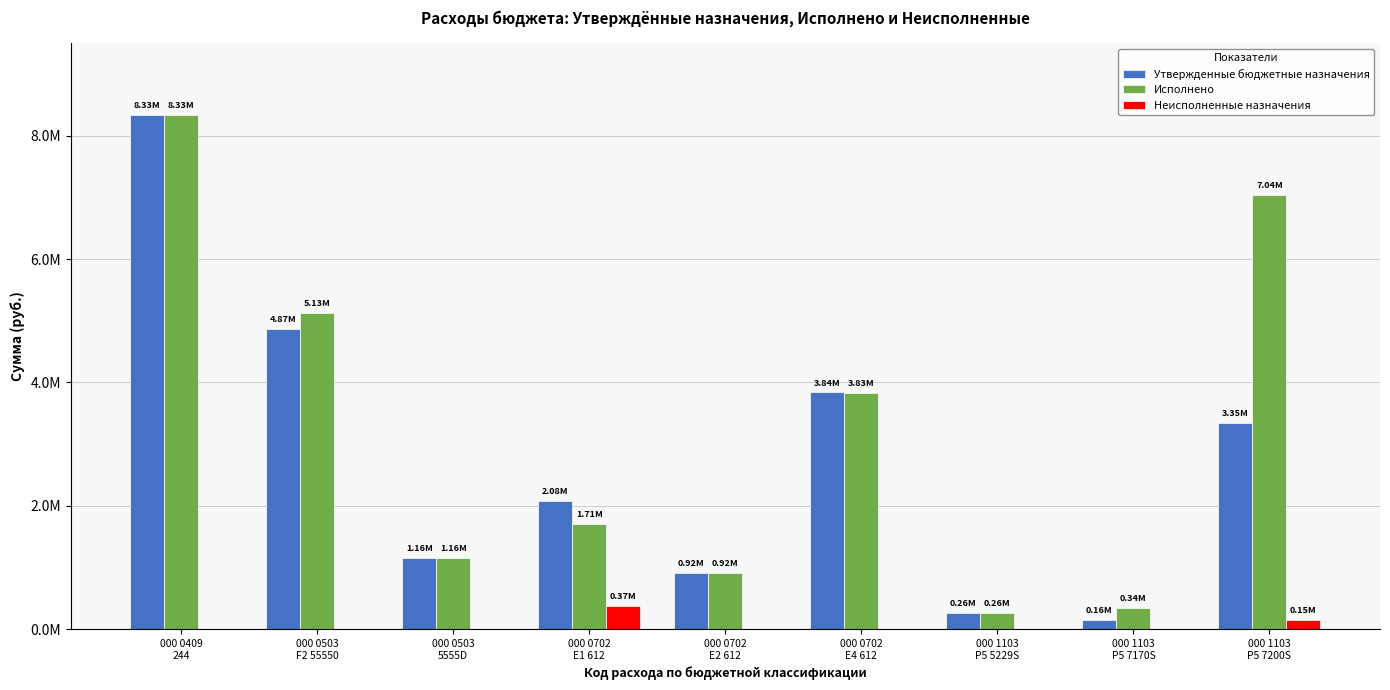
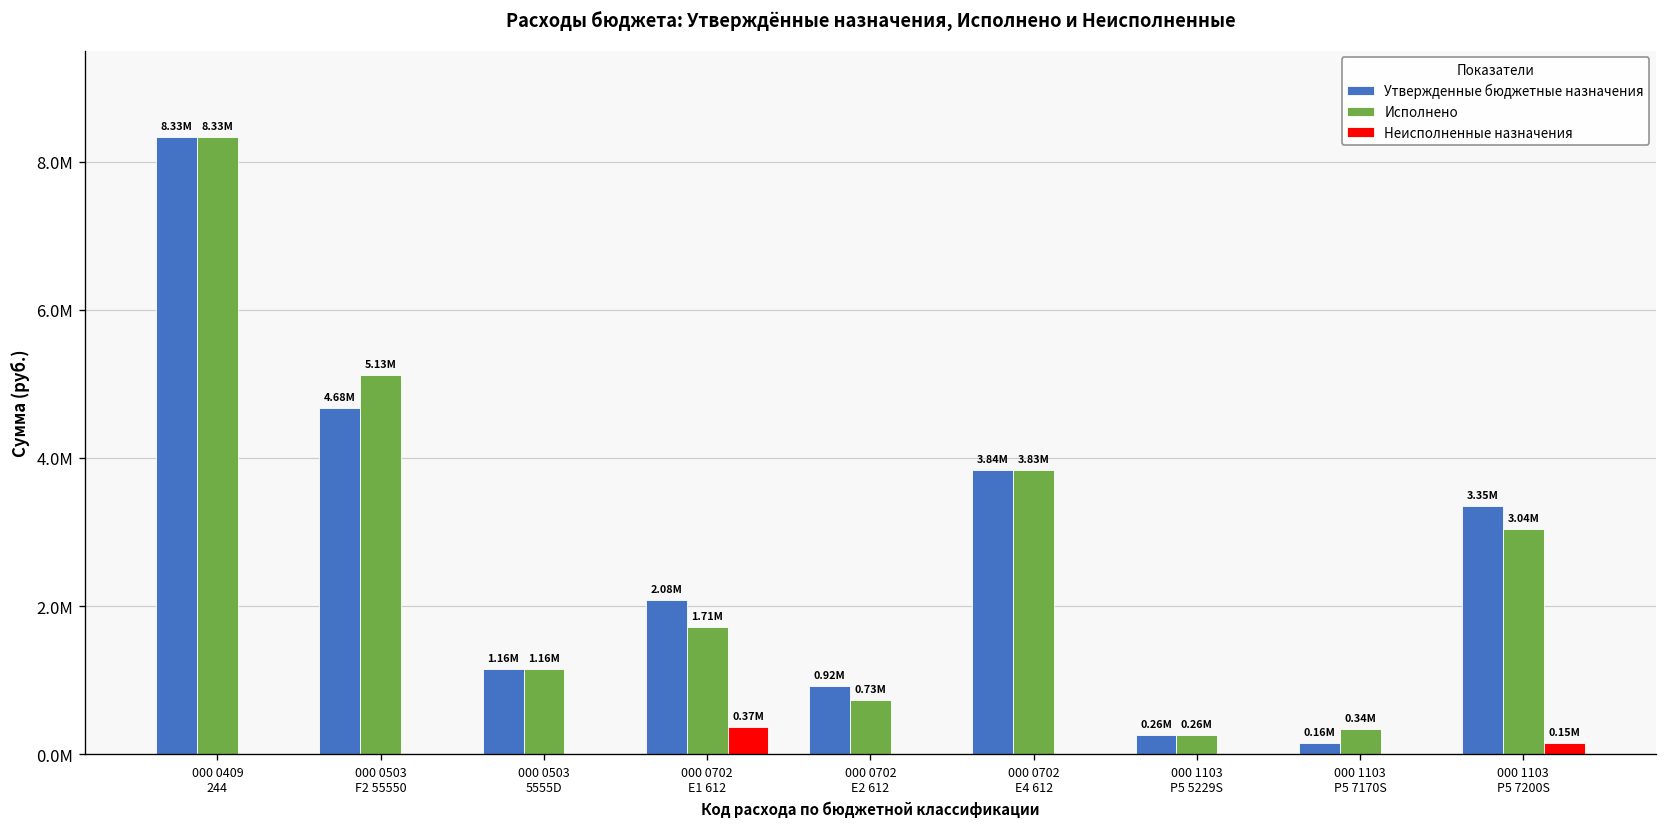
Утвержденные бюджетные назначения, 000 0503 F2 55550: 4.87M -> 4.68M
Исполнено, 000 0702 E2 612: 0.92M -> 0.73M
Исполнено, 000 1103 P5 7200S: 7.04M -> 3.04M
